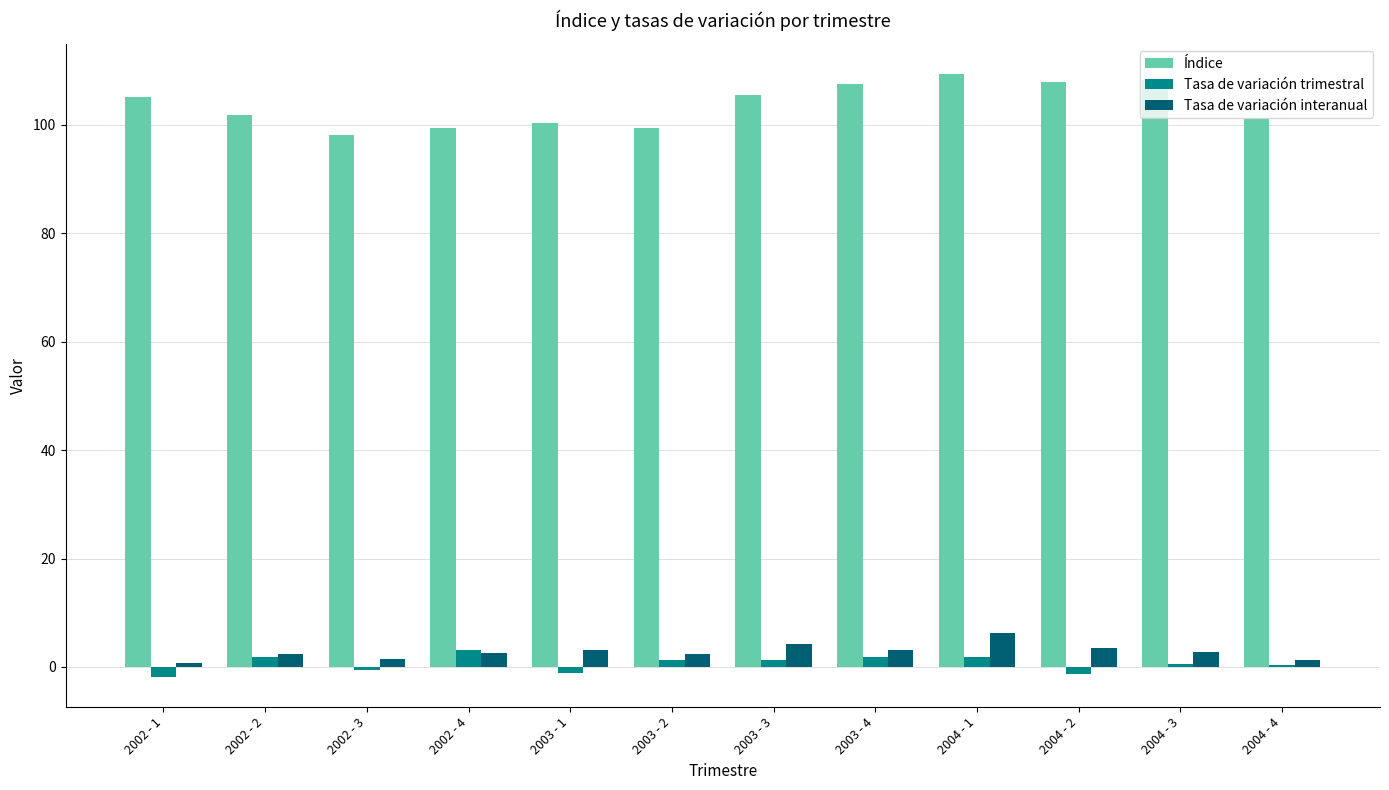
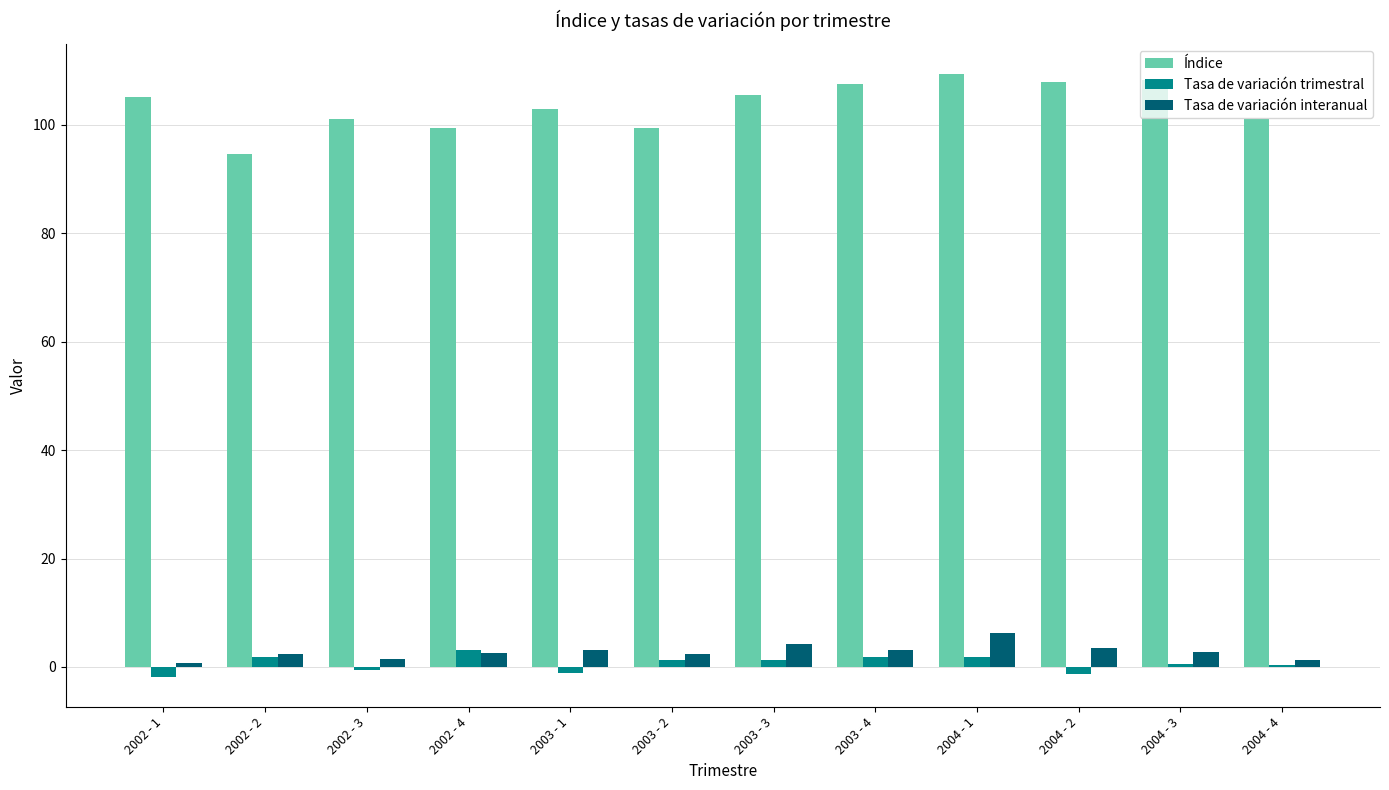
Índice, 2002 - 2: 102 -> 95
Índice, 2002 - 3: 98 -> 101
Índice, 2003 - 1: 100 -> 103
